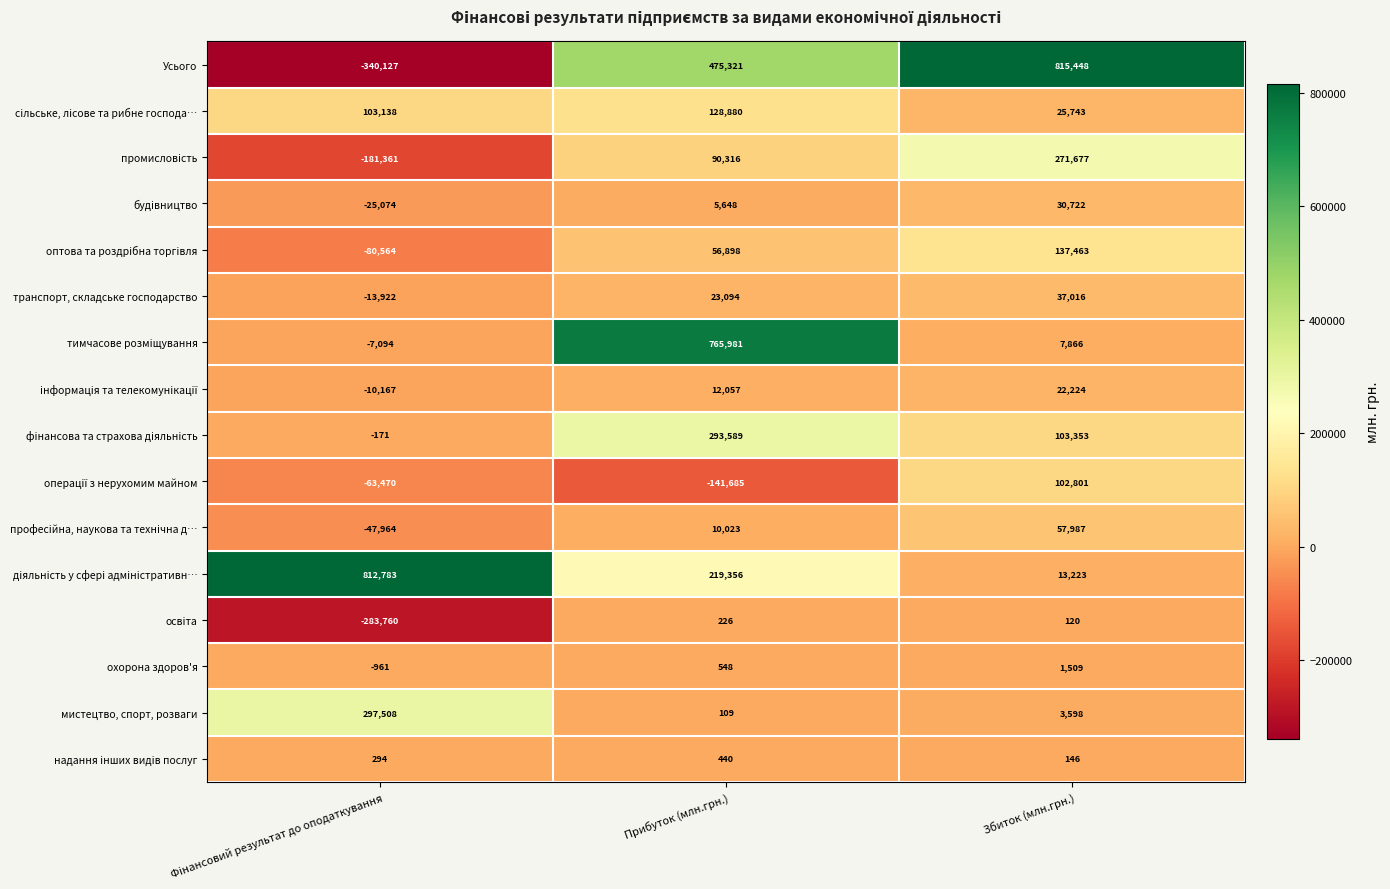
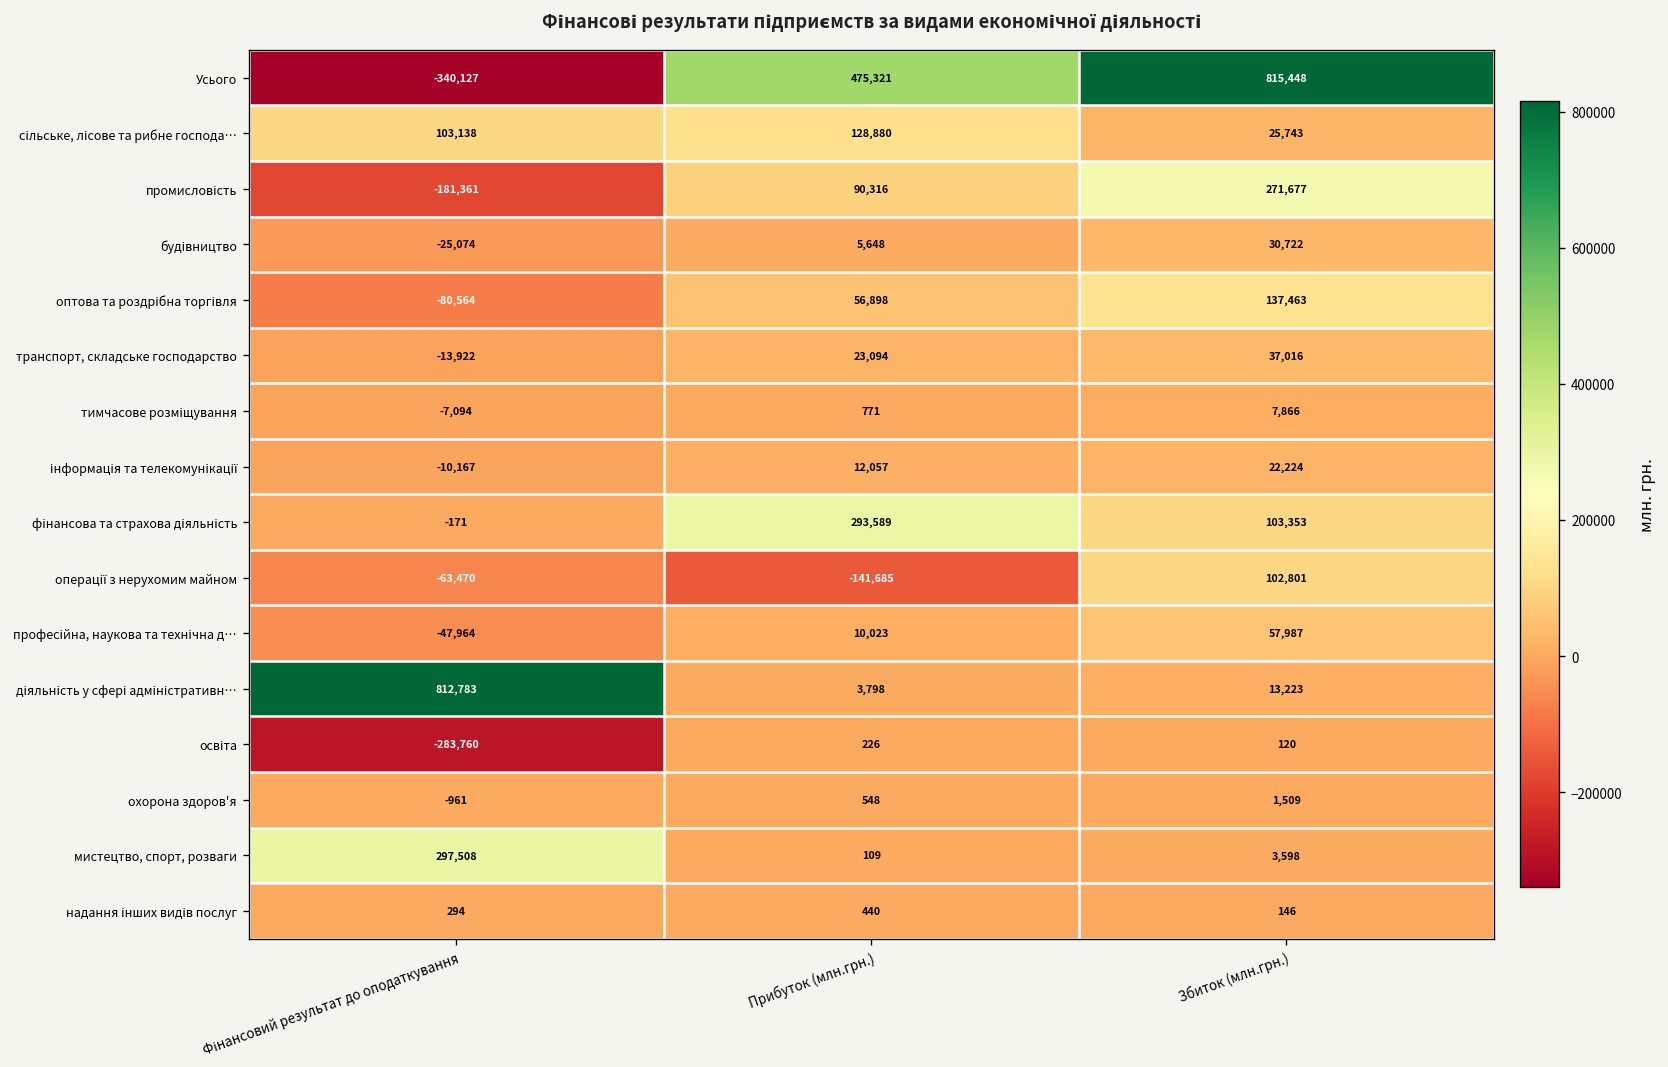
тимчасове розміщування, Прибуток (млн.грн.): 765,981 -> 771
діяльність у сфері адміністративн…, Прибуток (млн.грн.): 219,356 -> 3,798
